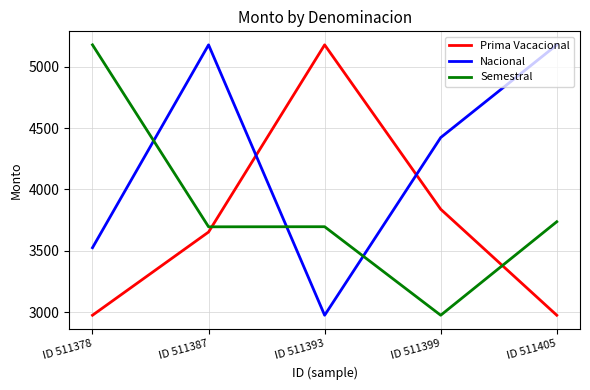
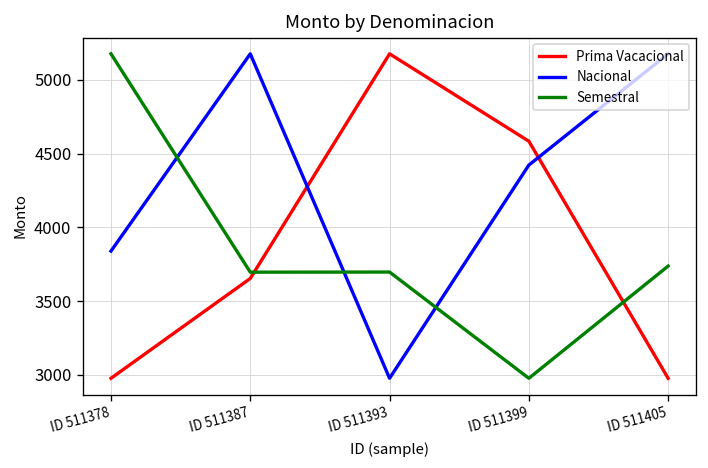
Nacional, ID 511378: 3530 -> 3840
Prima Vacacional, ID 511399: 3840 -> 4580
